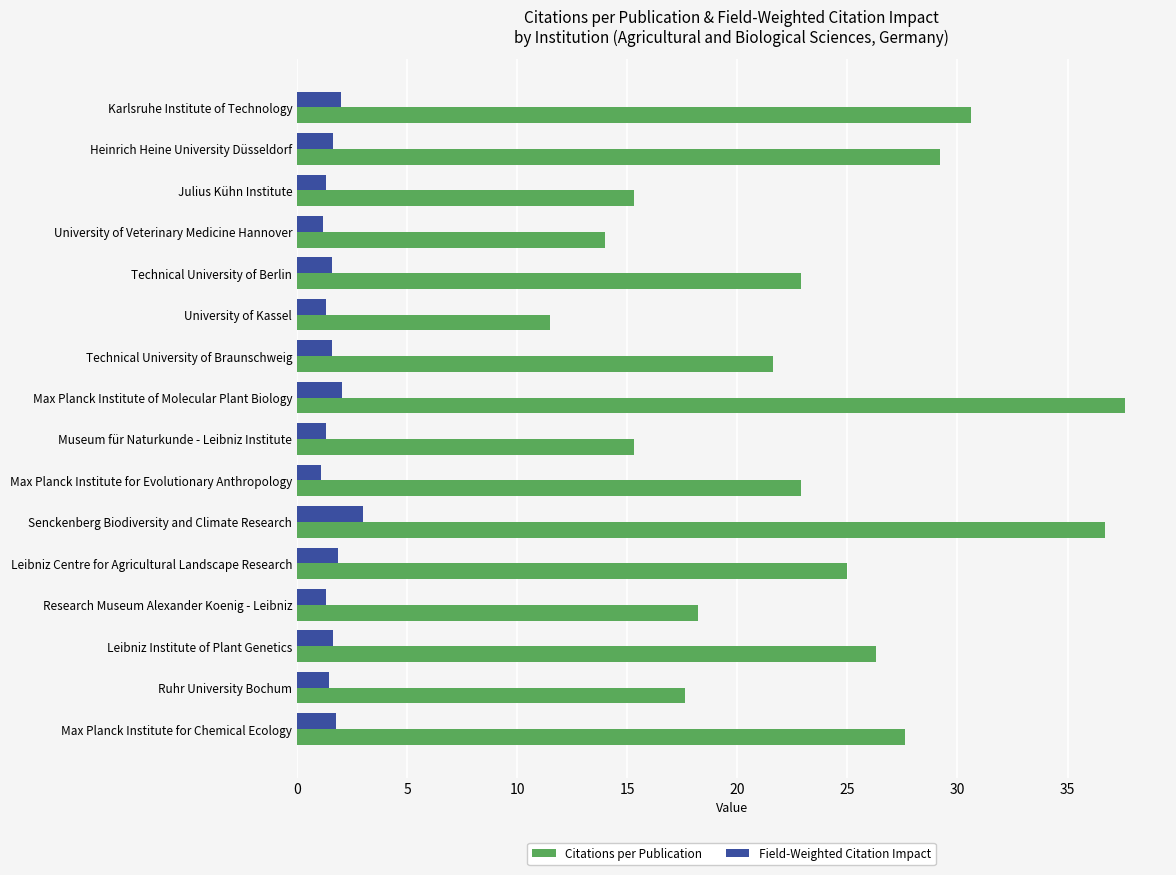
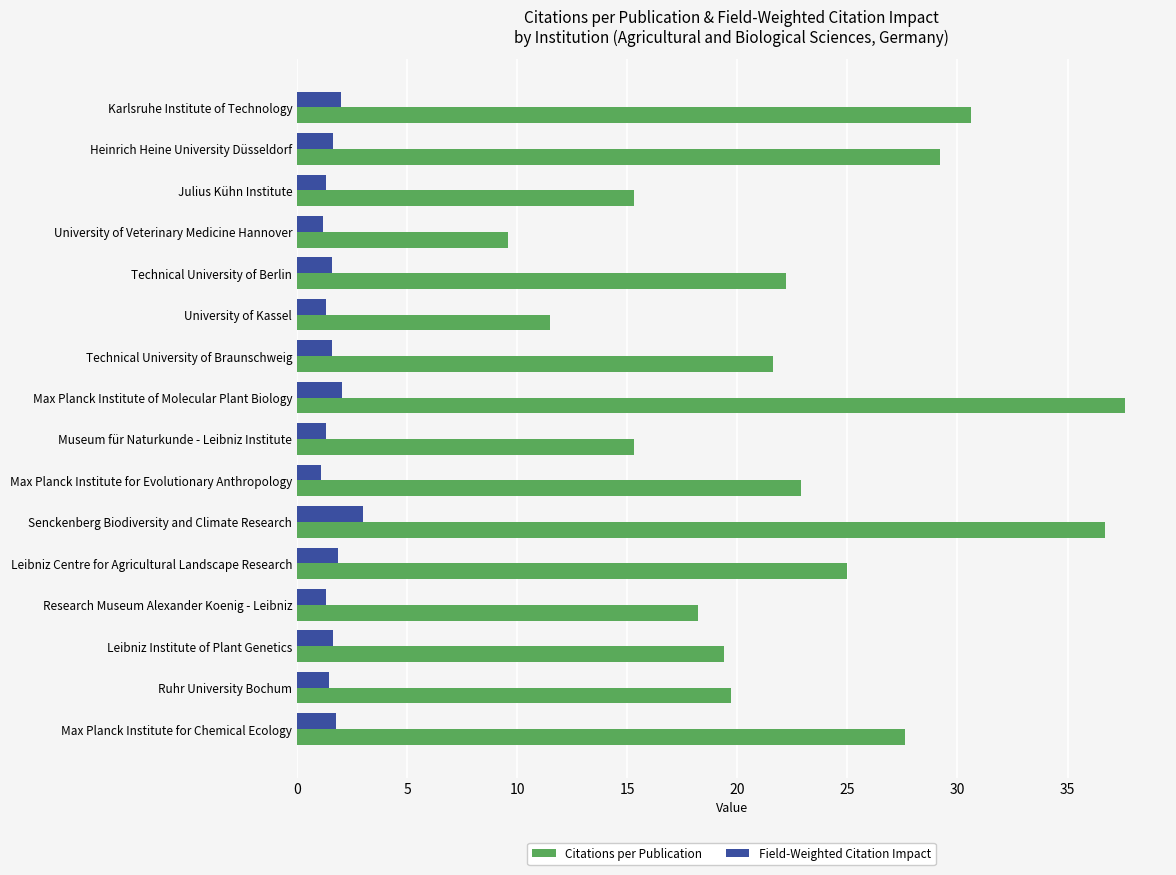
Citations per Publication, University of Veterinary Medicine Hannover: 14.0 -> 9.6
Citations per Publication, Technical University of Berlin: 22.9 -> 22.2
Citations per Publication, Leibniz Institute of Plant Genetics: 26.3 -> 19.4
Citations per Publication, Ruhr University Bochum: 17.6 -> 19.7
